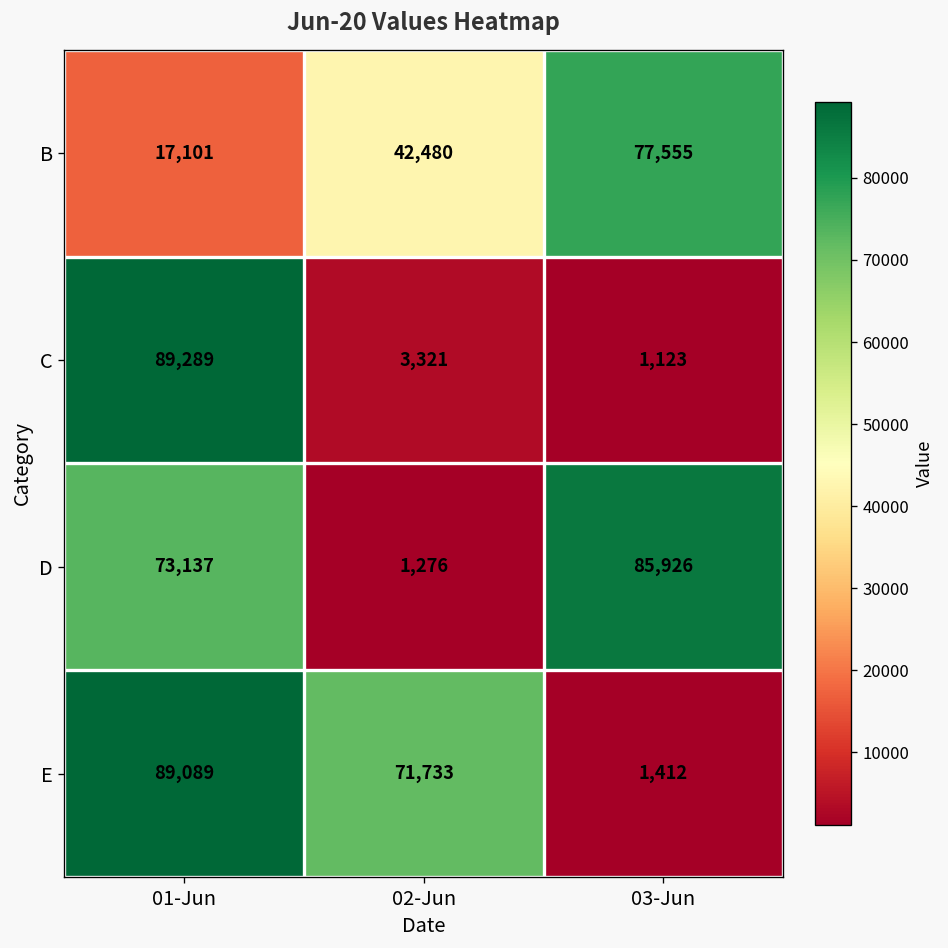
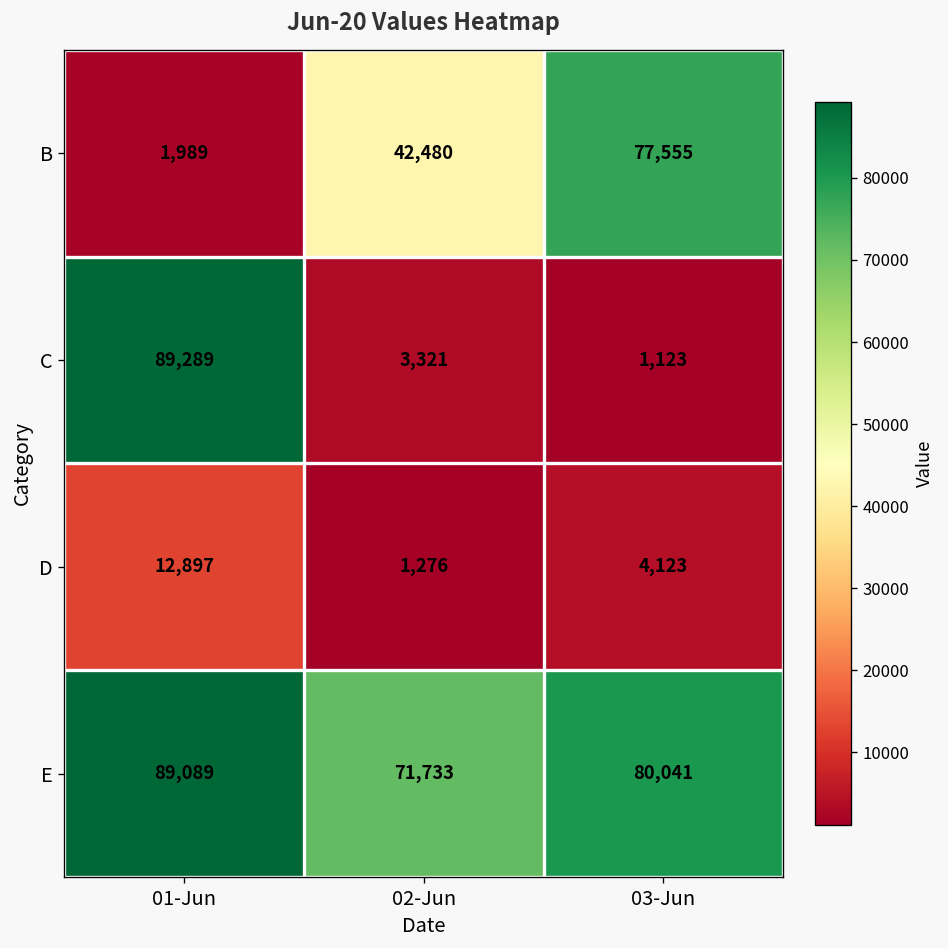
B, 01-Jun: 17,101 -> 1,989
D, 01-Jun: 73,137 -> 12,897
D, 03-Jun: 85,926 -> 4,123
E, 03-Jun: 1,412 -> 80,041
